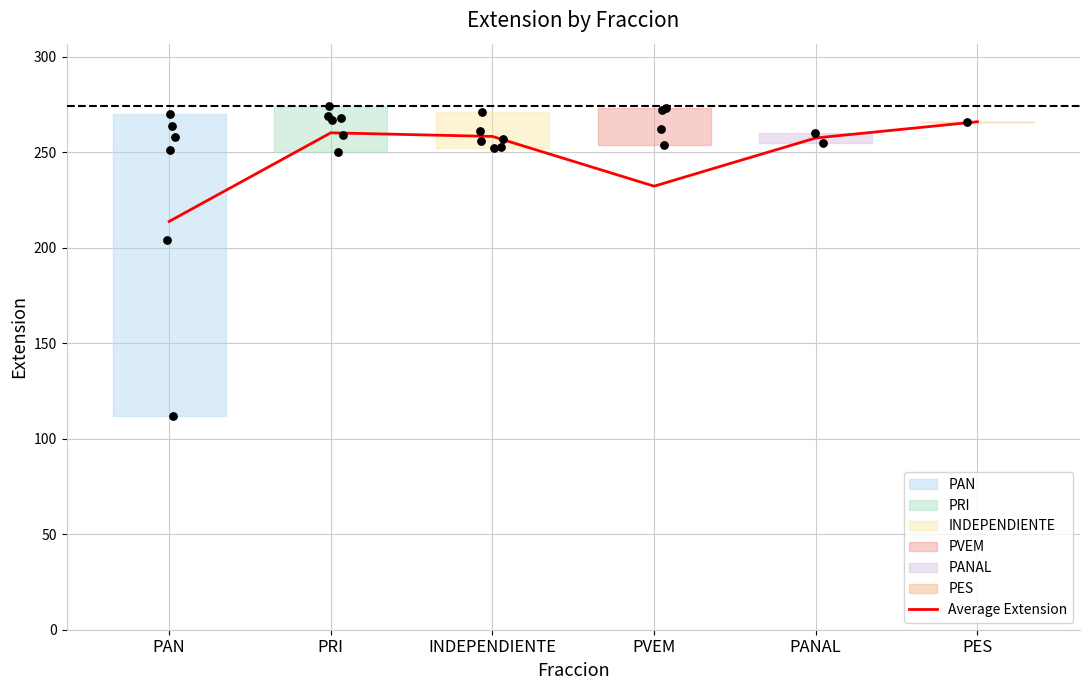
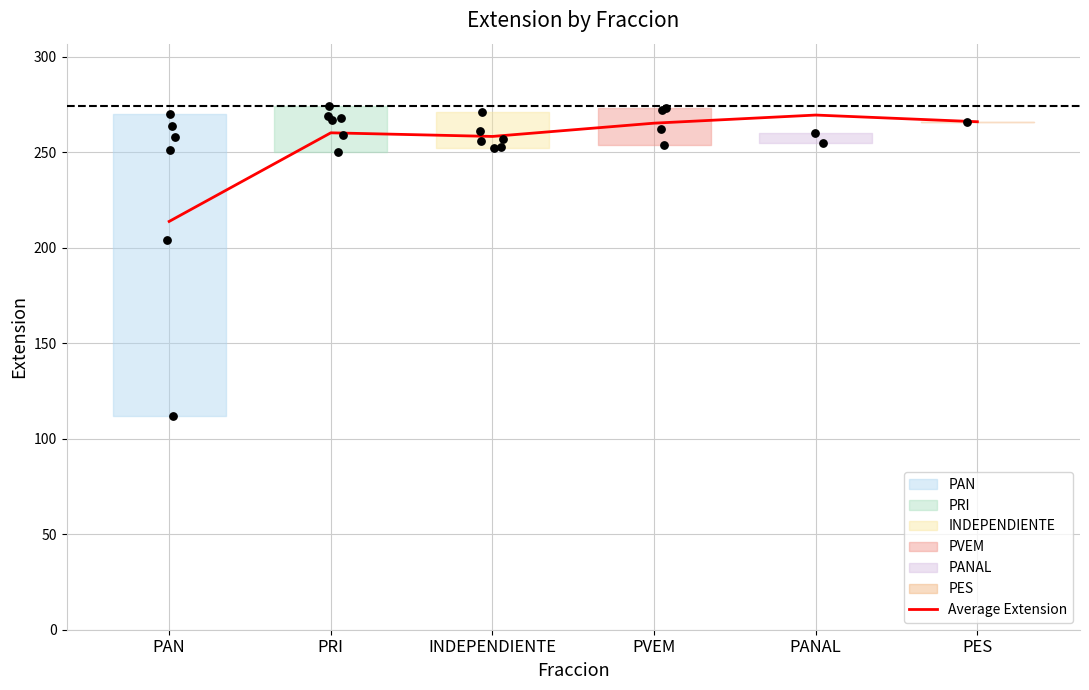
Average Extension, PVEM: 232 -> 265
Average Extension, PANAL: 258 -> 270
